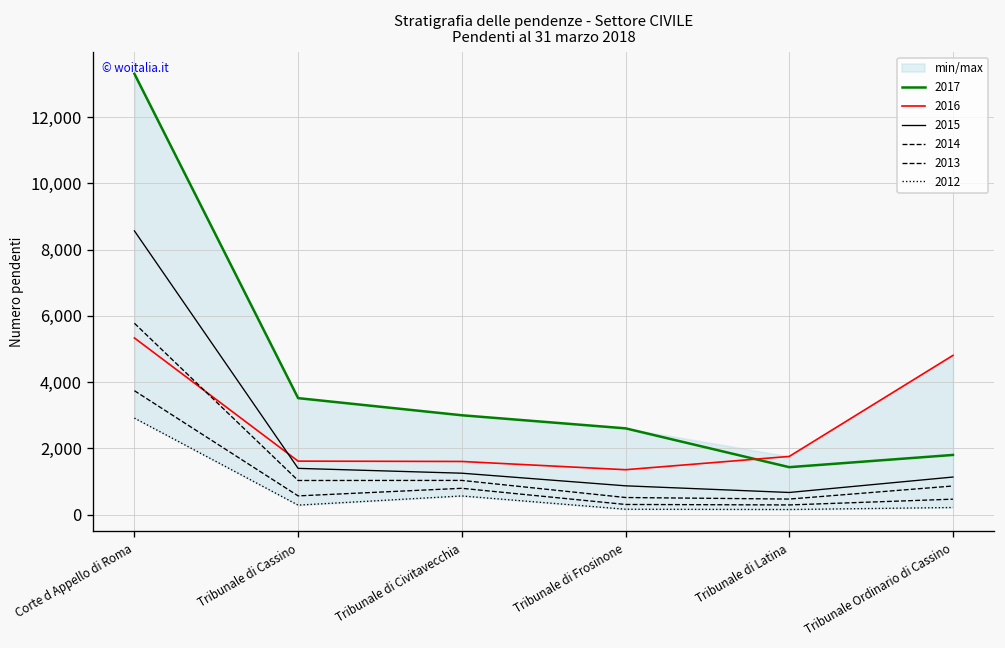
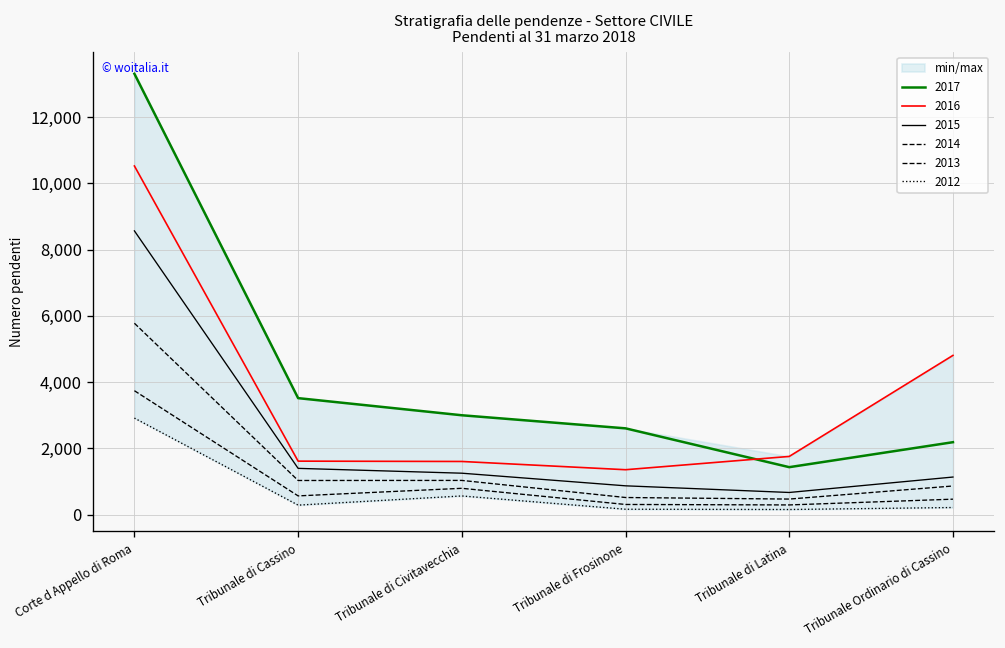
2016, Corte d Appello di Roma: 5,300 -> 10,500
2017, Tribunale Ordinario di Cassino: 1,800 -> 2,200
